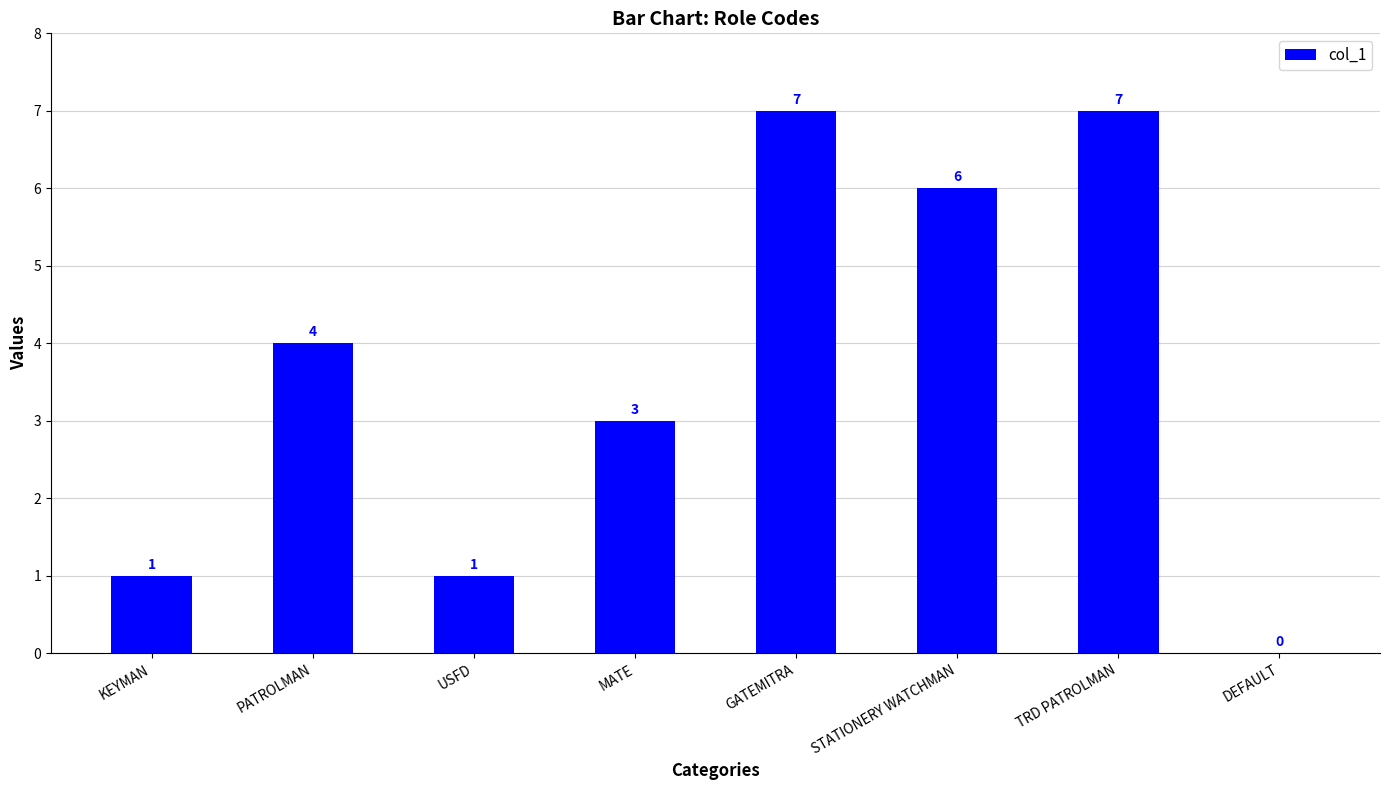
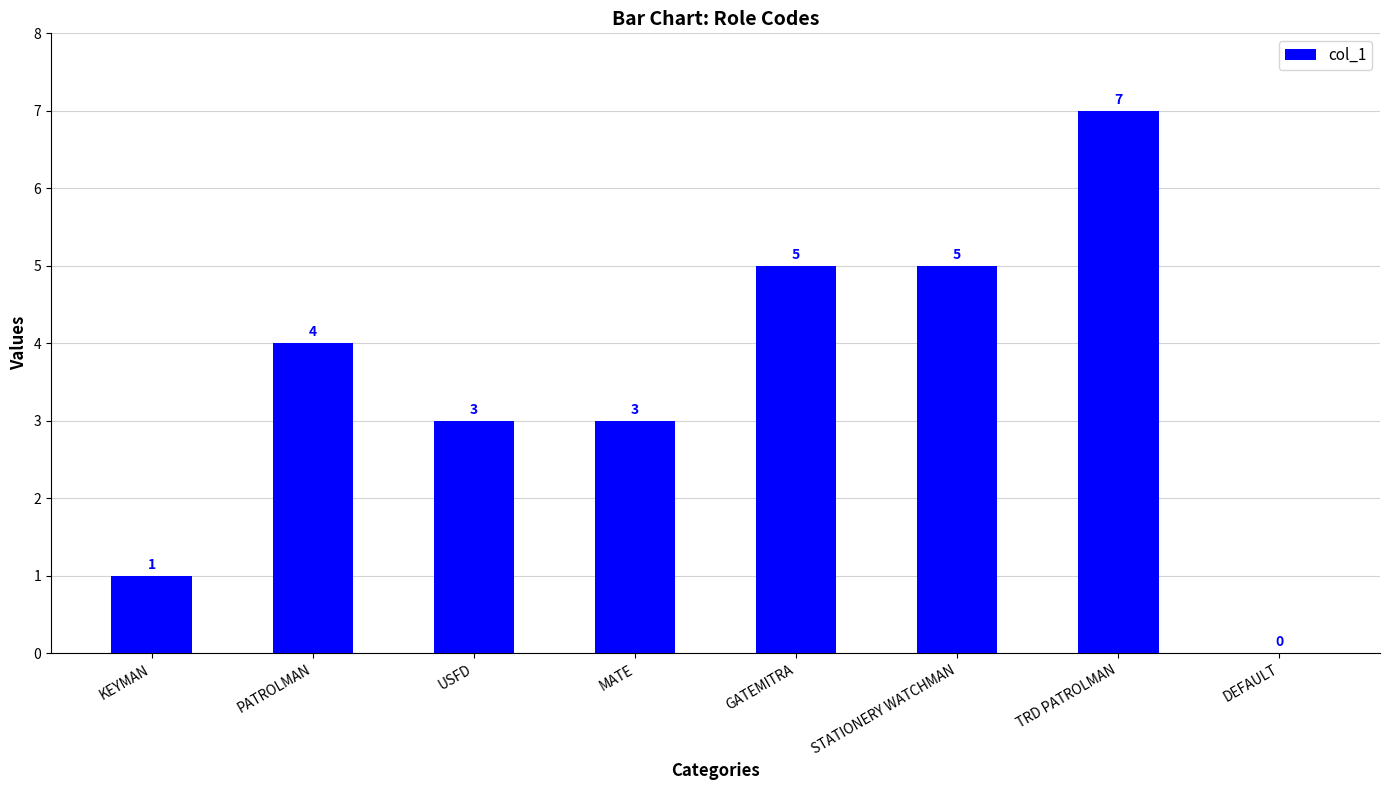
USFD: 1 -> 3
GATEMITRA: 7 -> 5
STATIONERY WATCHMAN: 6 -> 5
